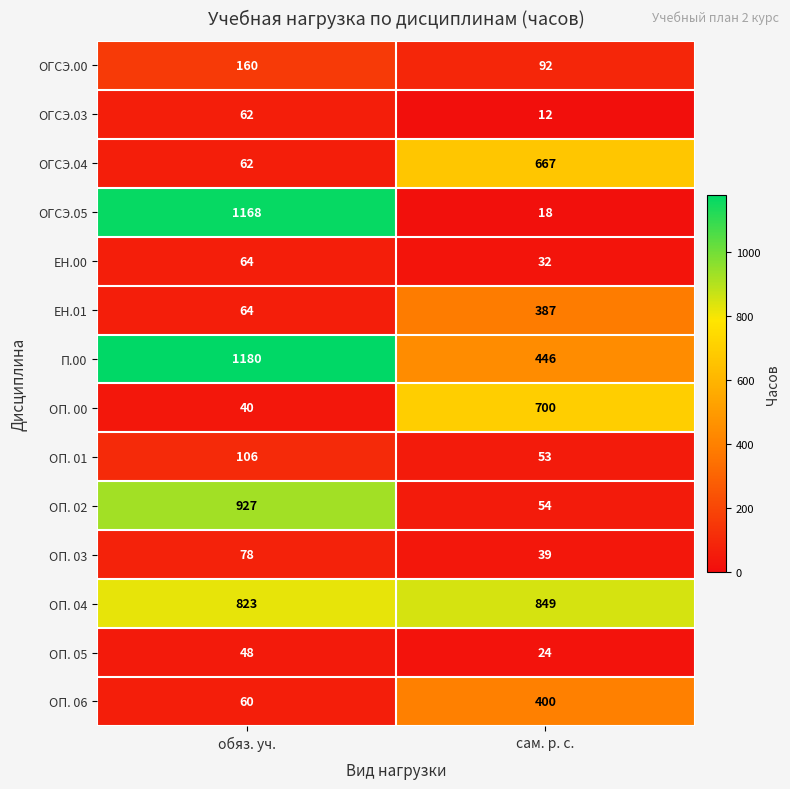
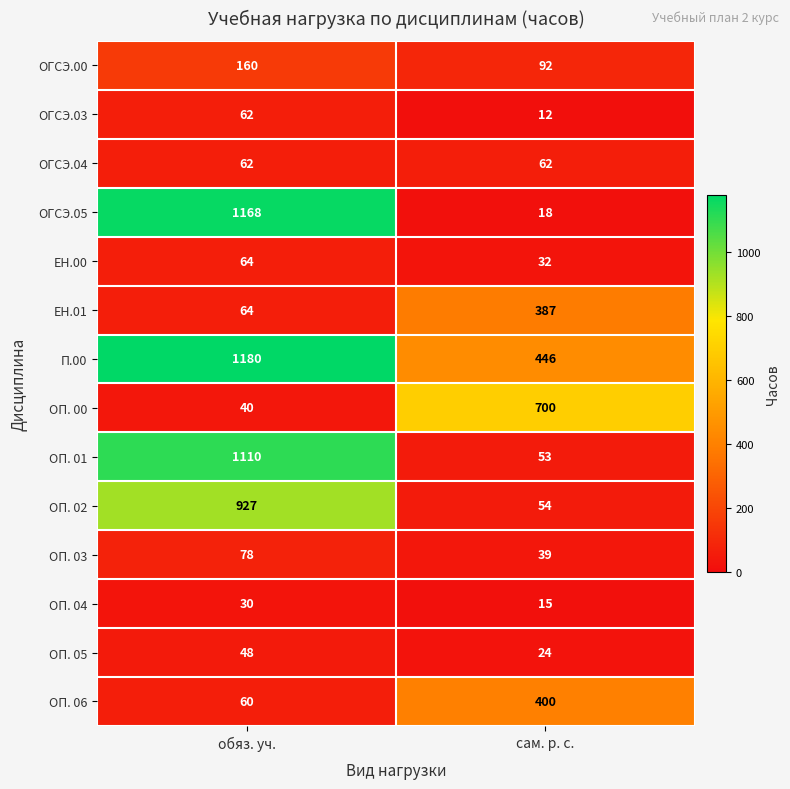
ОГСЭ.04, сам. р. с.: 667 -> 62
ОП. 01, обяз. уч.: 106 -> 1110
ОП. 04, обяз. уч.: 823 -> 30
ОП. 04, сам. р. с.: 849 -> 15
